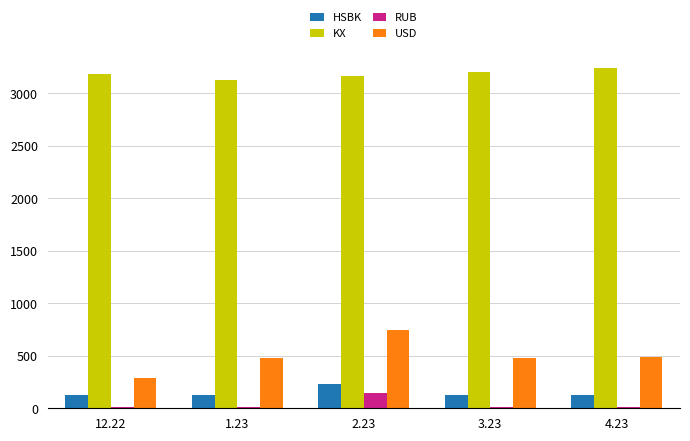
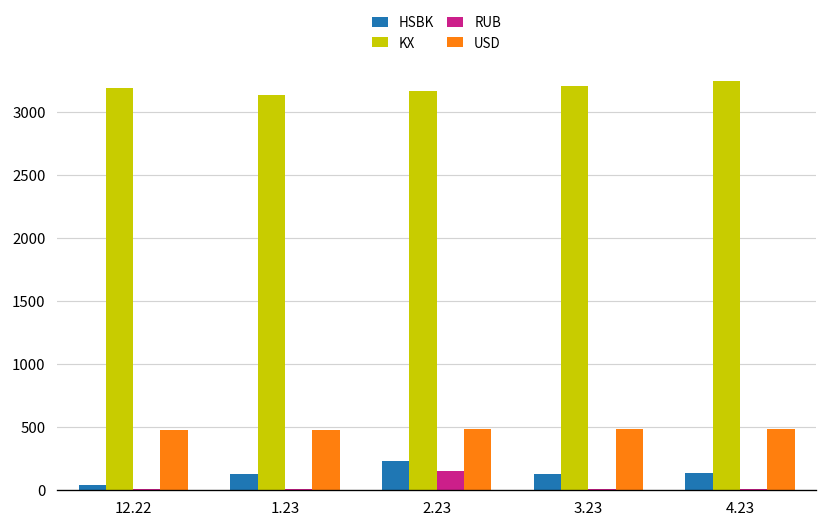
HSBK, 12.22: 120 -> 40
USD, 12.22: 290 -> 470
USD, 2.23: 740 -> 480
